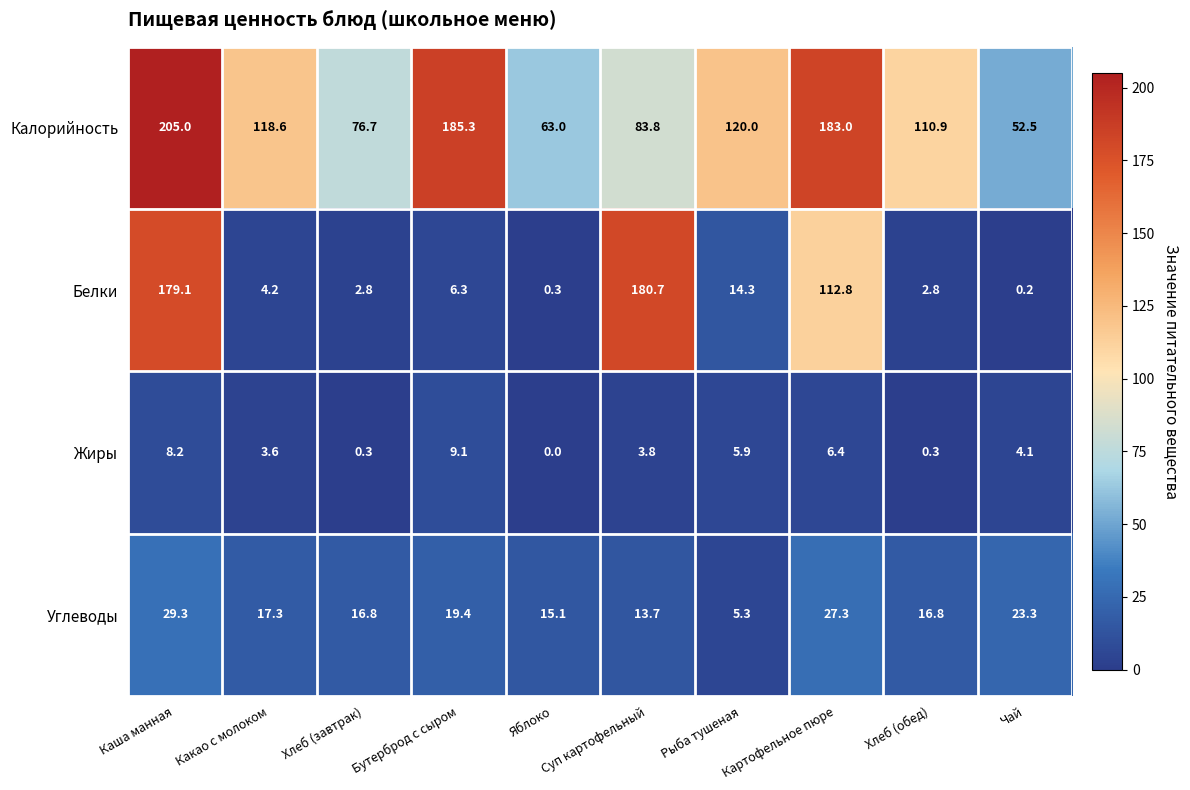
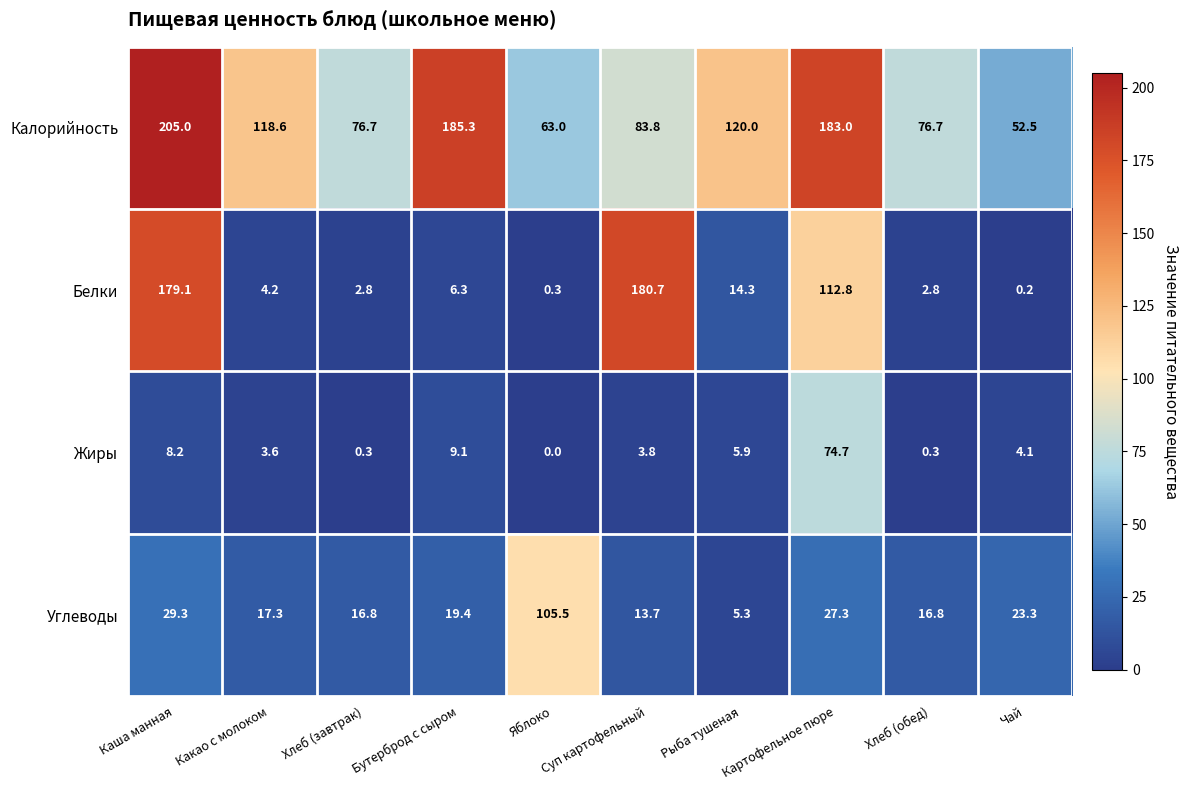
Калорийность, Хлеб (обед): 110.9 -> 76.7
Жиры, Картофельное пюре: 6.4 -> 74.7
Углеводы, Яблоко: 15.1 -> 105.5
